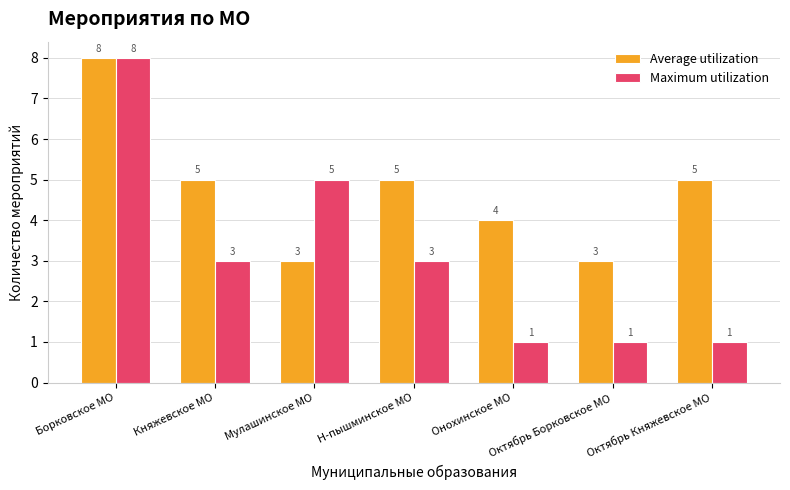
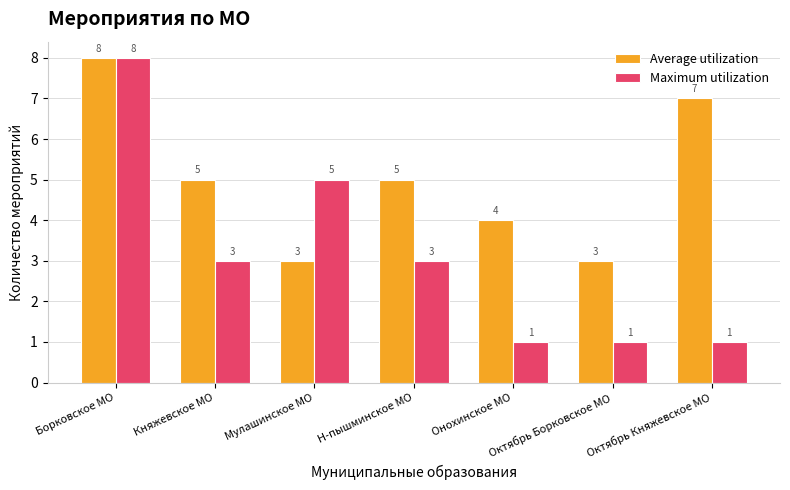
Average utilization, Октябрь Княжевское МО: 5 -> 7
